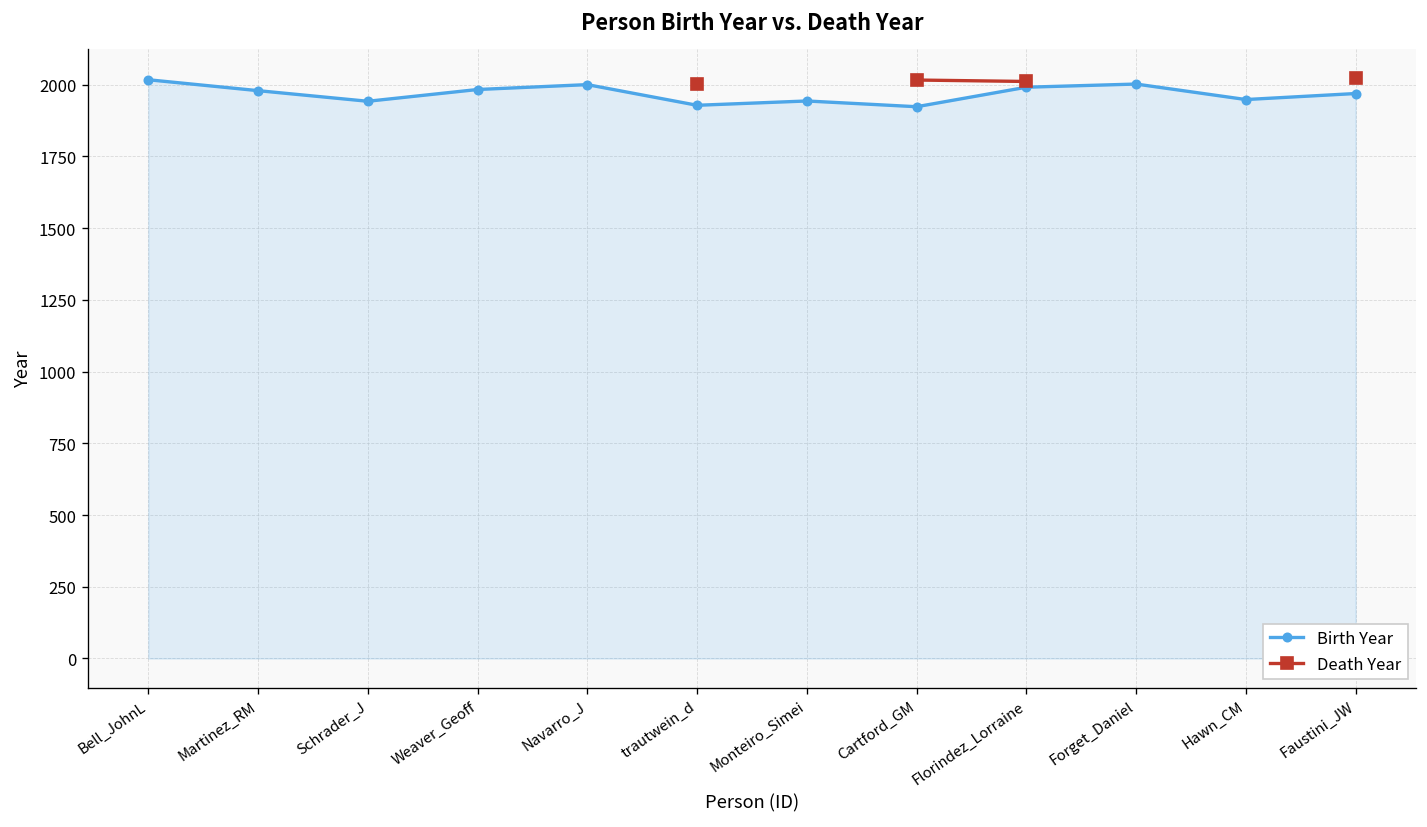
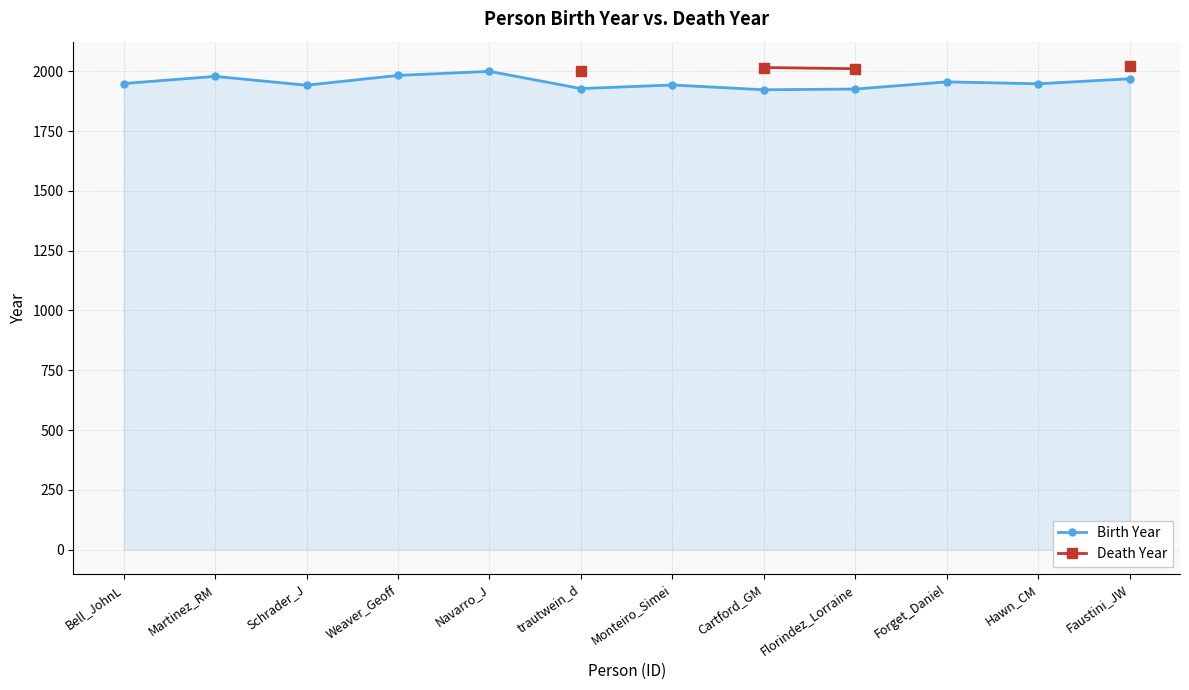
Birth Year, Bell_JohnL: 2020 -> 1950
Birth Year, Florindez_Lorraine: 1990 -> 1930
Birth Year, Forget_Daniel: 2000 -> 1960
